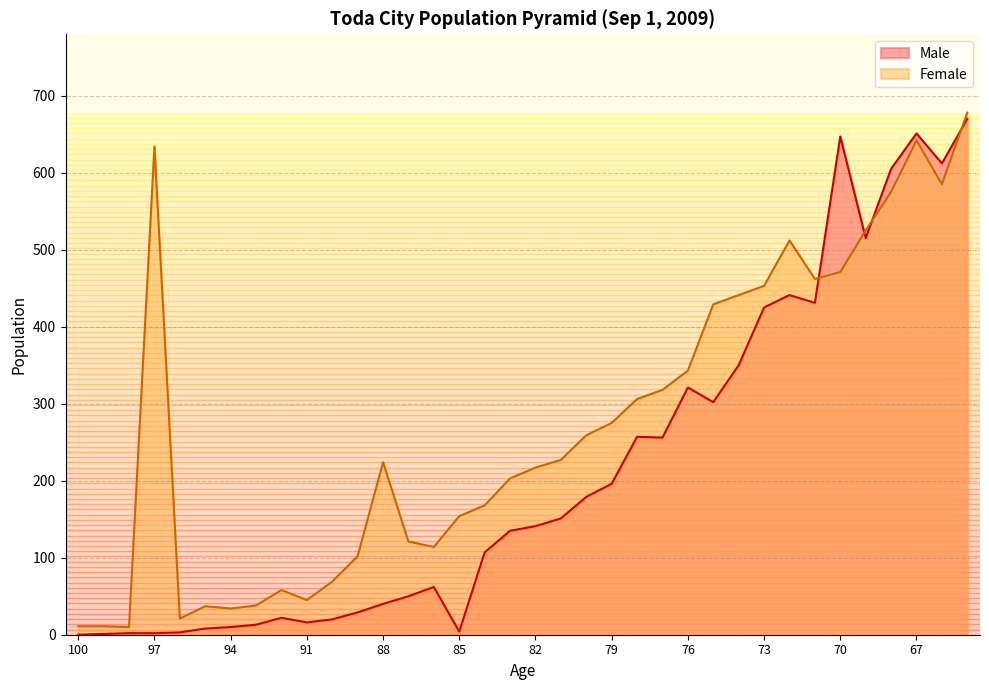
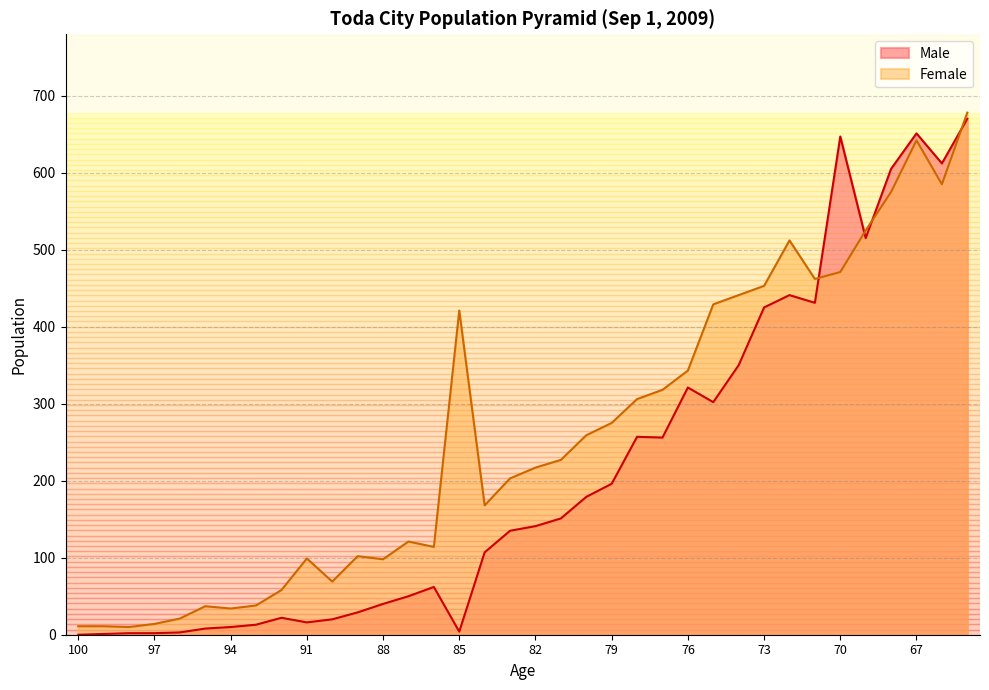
Female, 97: 630 -> 10
Female, 91: 50 -> 100
Female, 88: 220 -> 100
Female, 85: 150 -> 420
